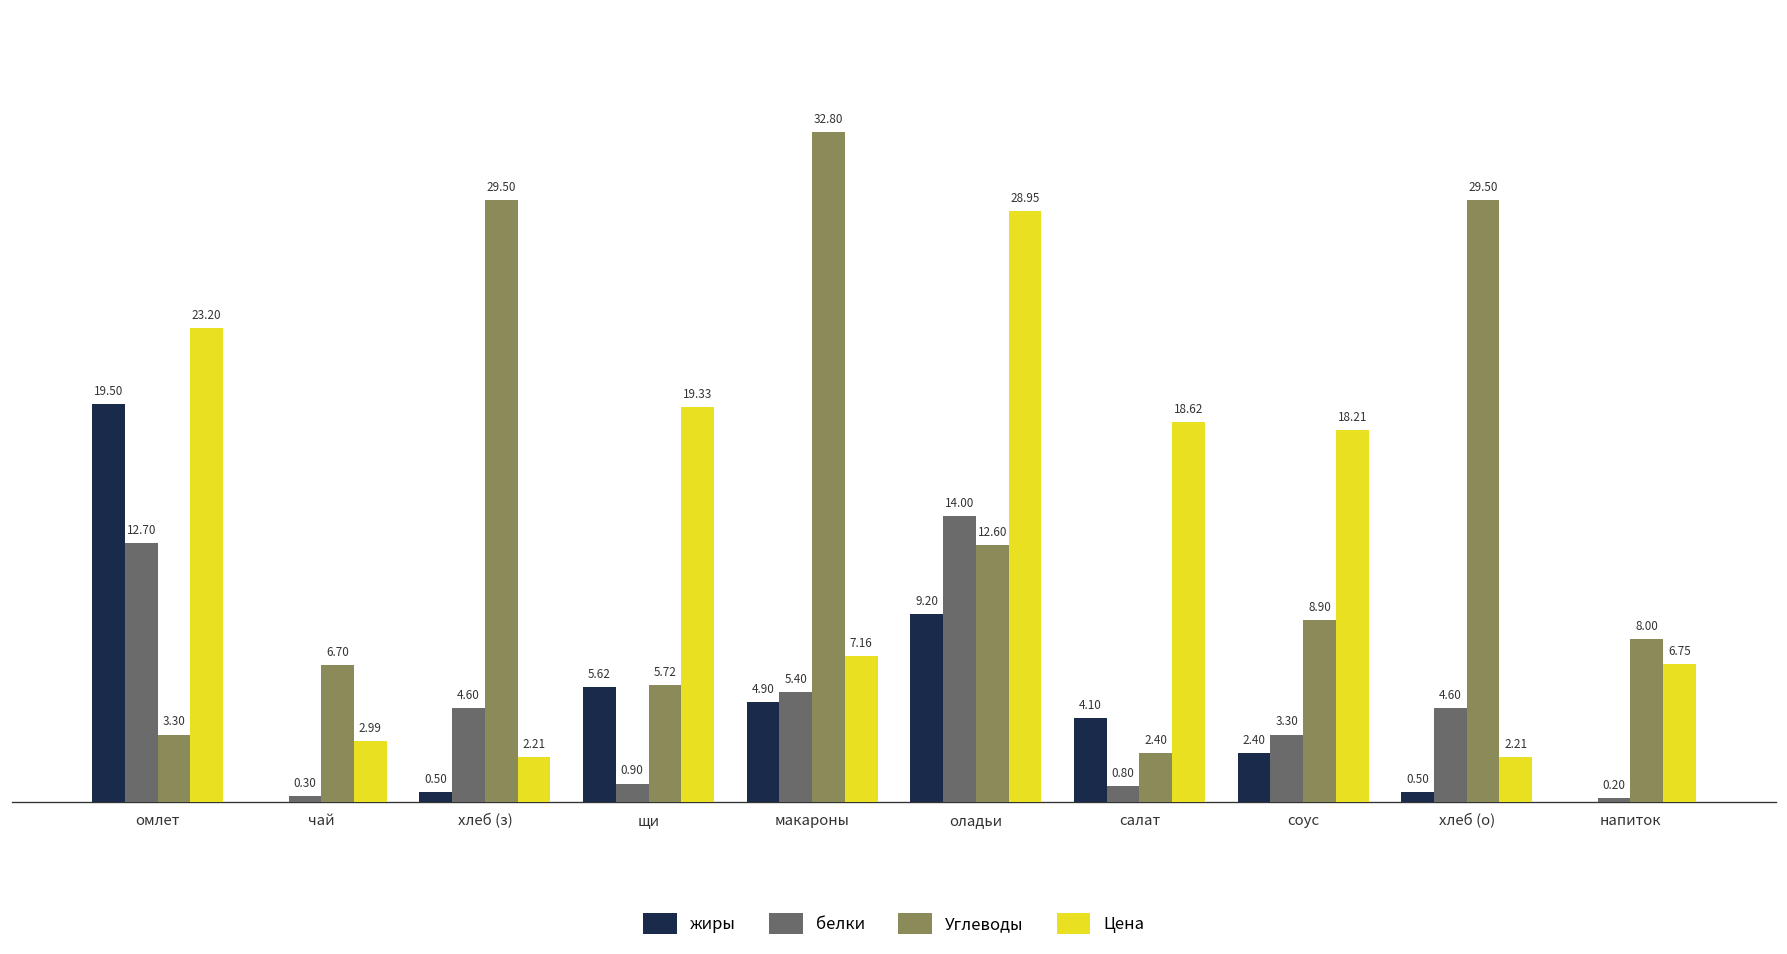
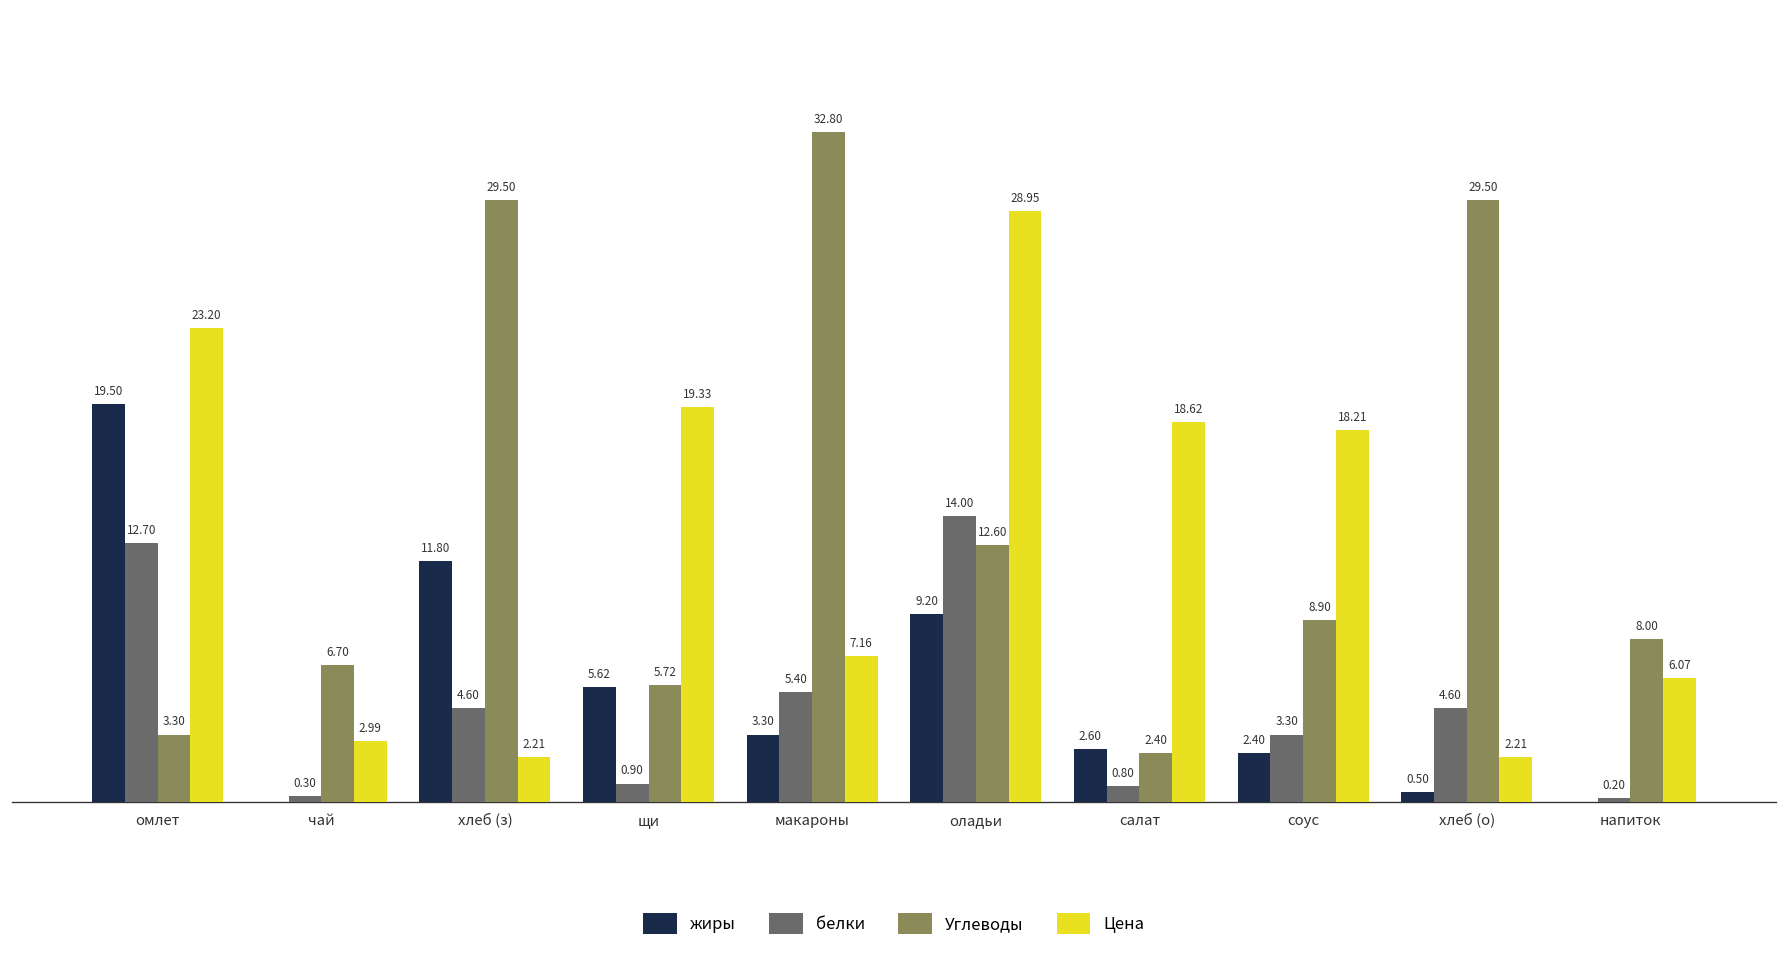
жиры, хлеб (з): 0.50 -> 11.80
жиры, макароны: 4.90 -> 3.30
жиры, салат: 4.10 -> 2.60
Цена, напиток: 6.75 -> 6.07
